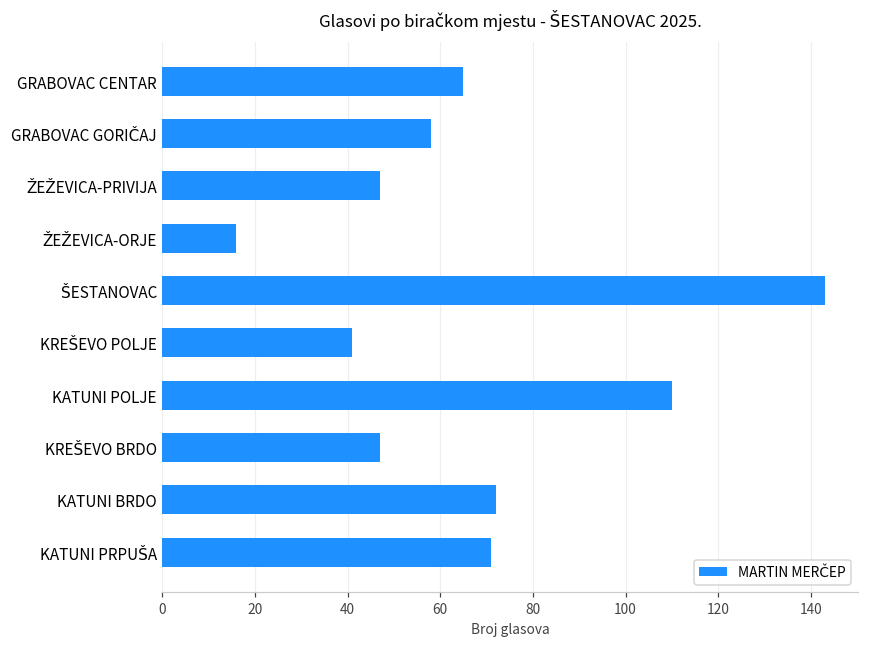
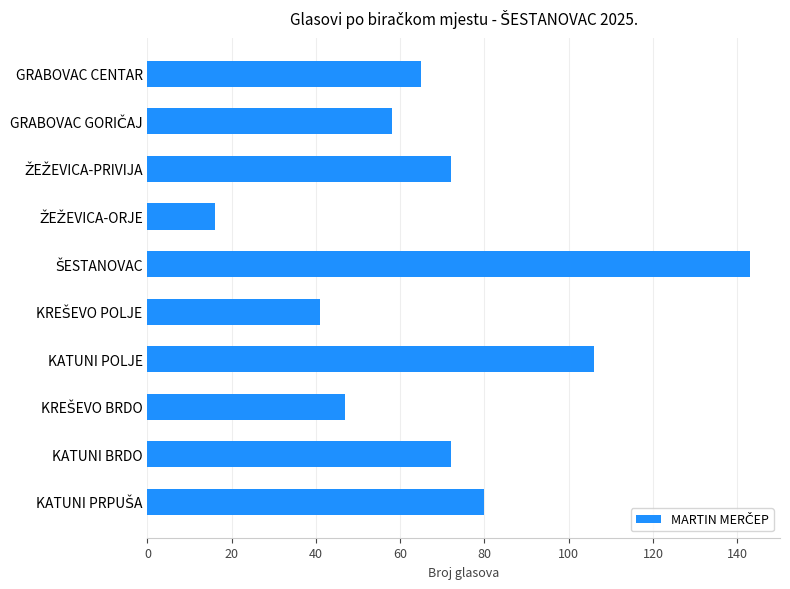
ŽEŽEVICA-PRIVIJA: 47 -> 72
KATUNI POLJE: 110 -> 106
KATUNI PRPUŠA: 71 -> 80
